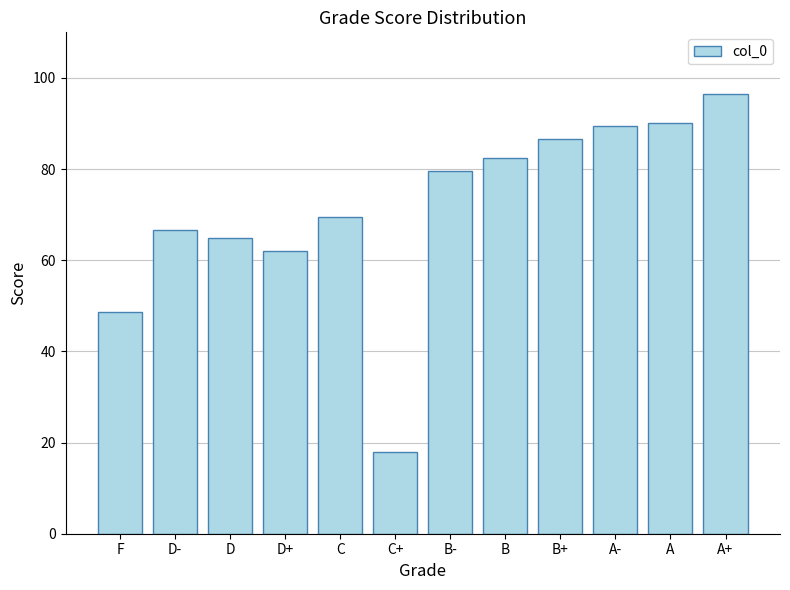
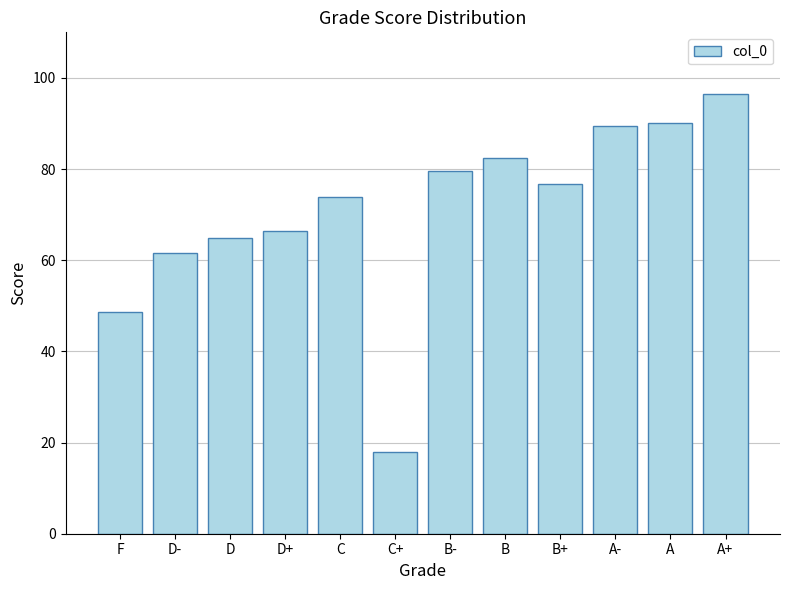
D-: 67 -> 62
D+: 62 -> 67
C: 70 -> 74
B+: 87 -> 77
